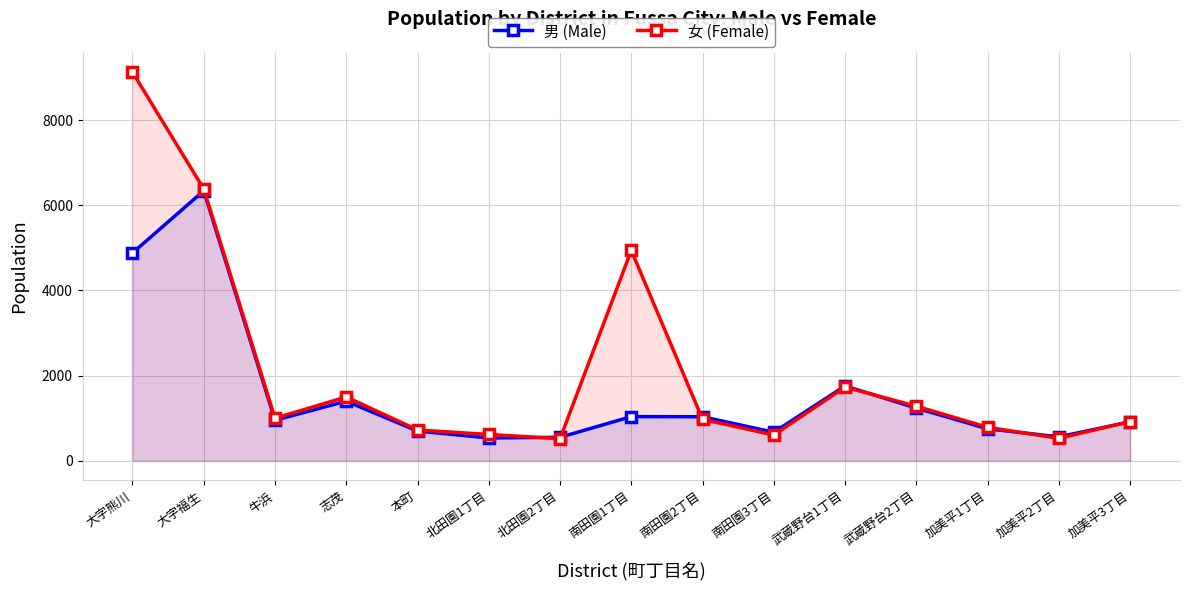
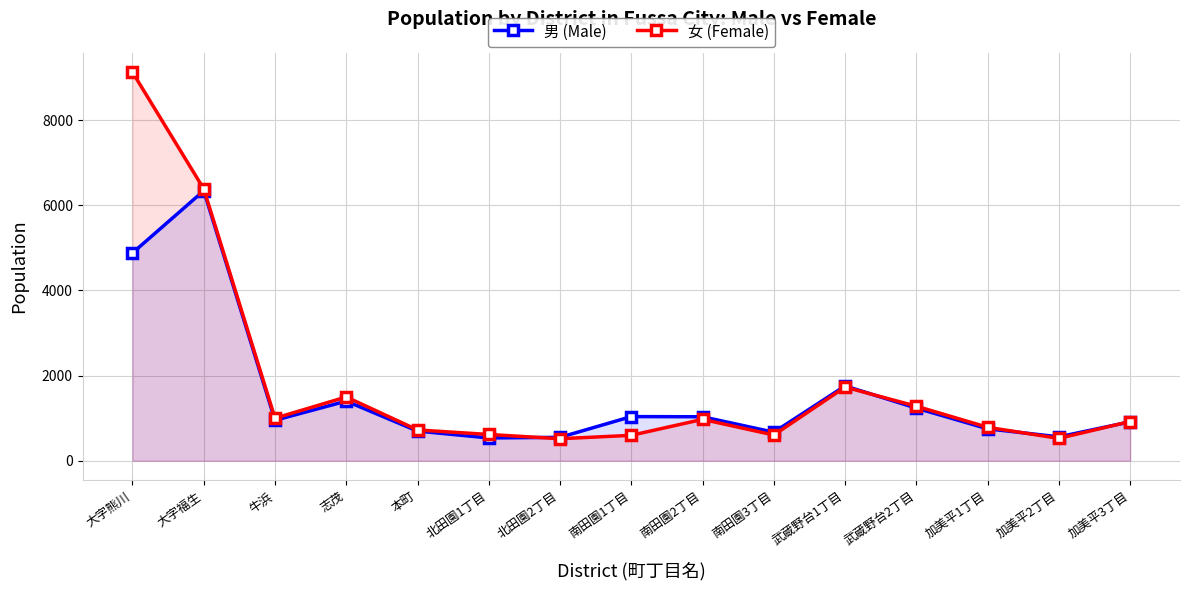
女 (Female), 南田園1丁目: 4900 -> 600
